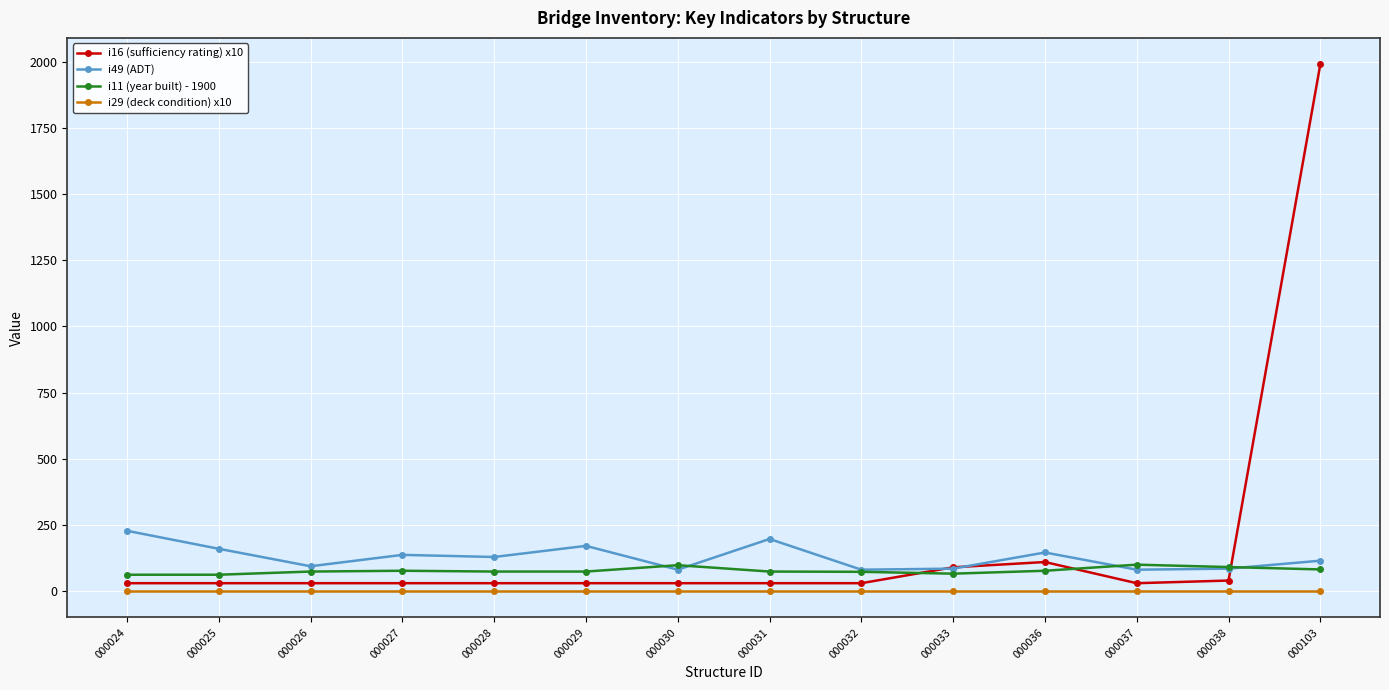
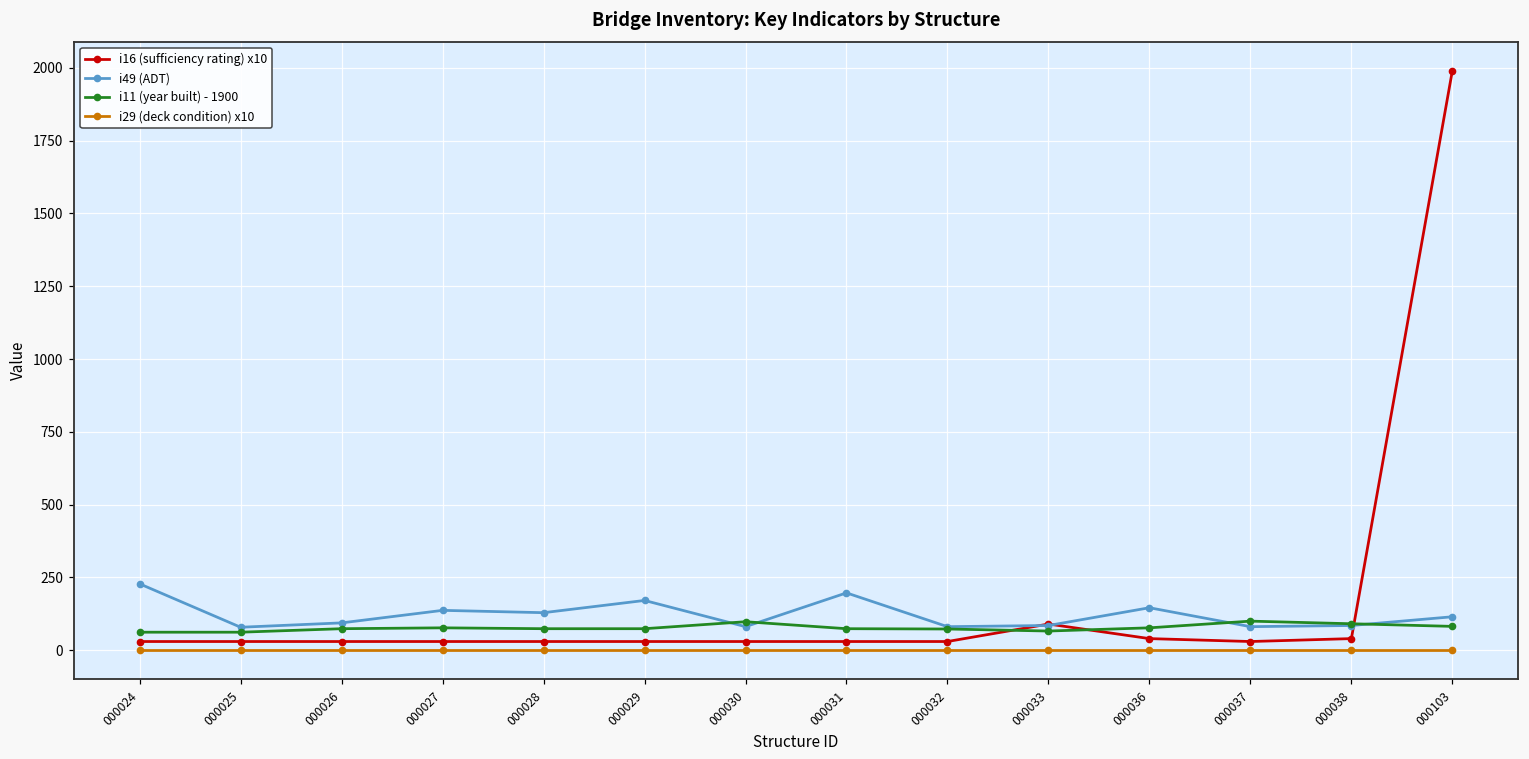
i49 (ADT), 000025: 160 -> 80
i16 (sufficiency rating) x10, 000036: 110 -> 40
